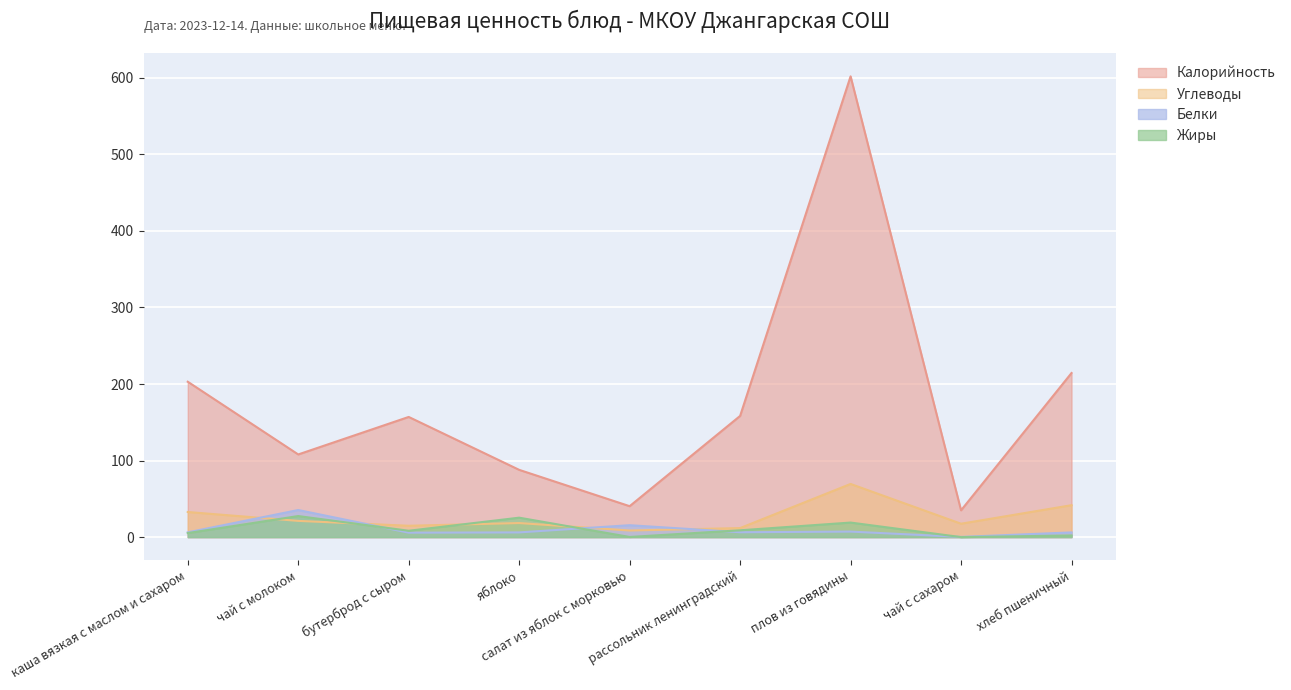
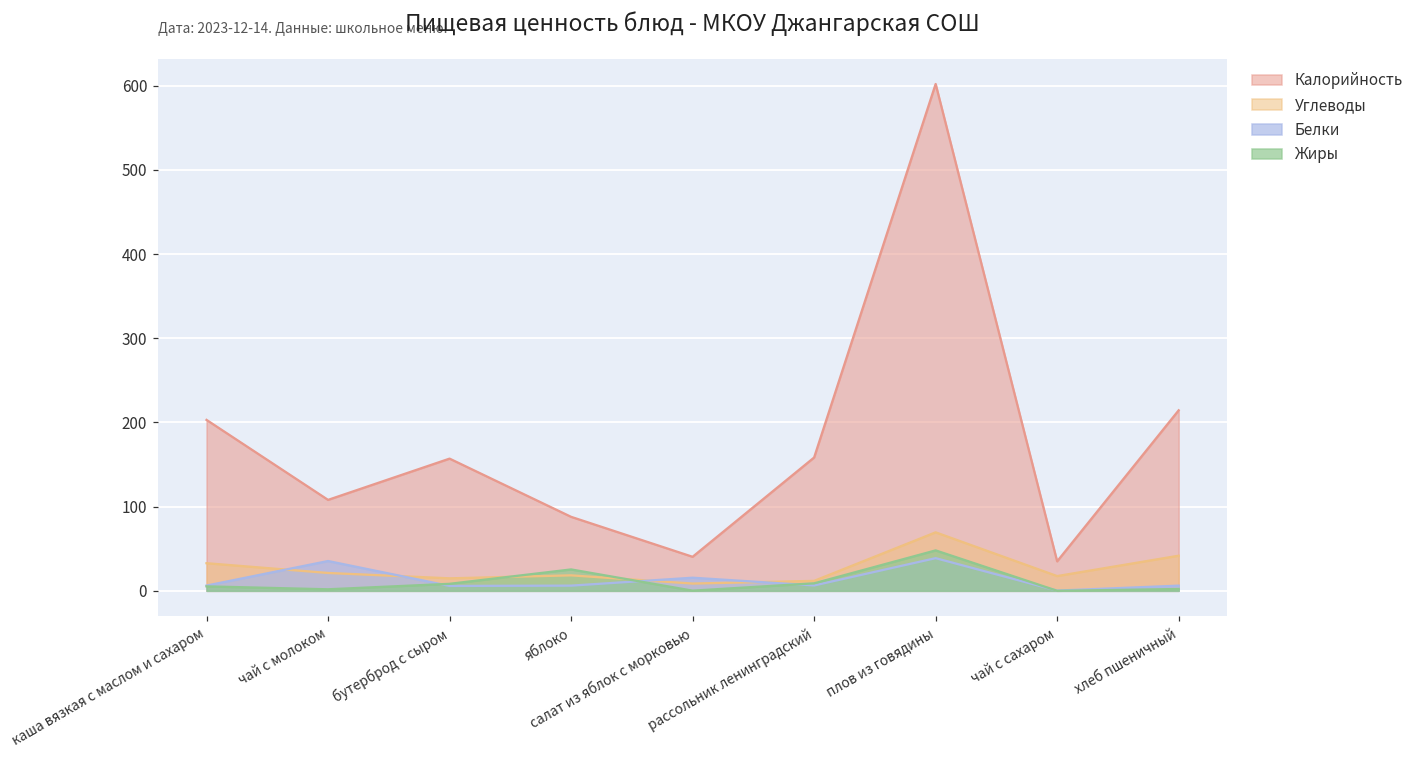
Жиры, чай с молоком: 30 -> 0
Белки, плов из говядины: 10 -> 40
Жиры, плов из говядины: 20 -> 50
